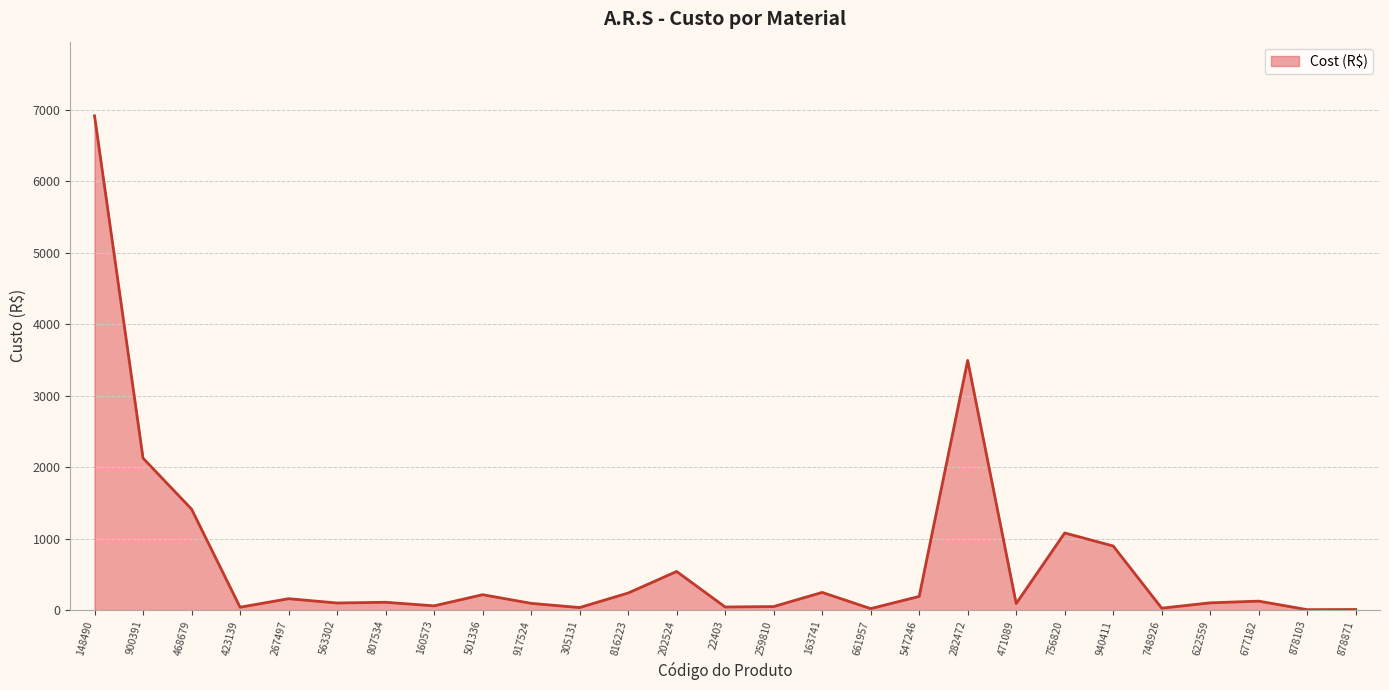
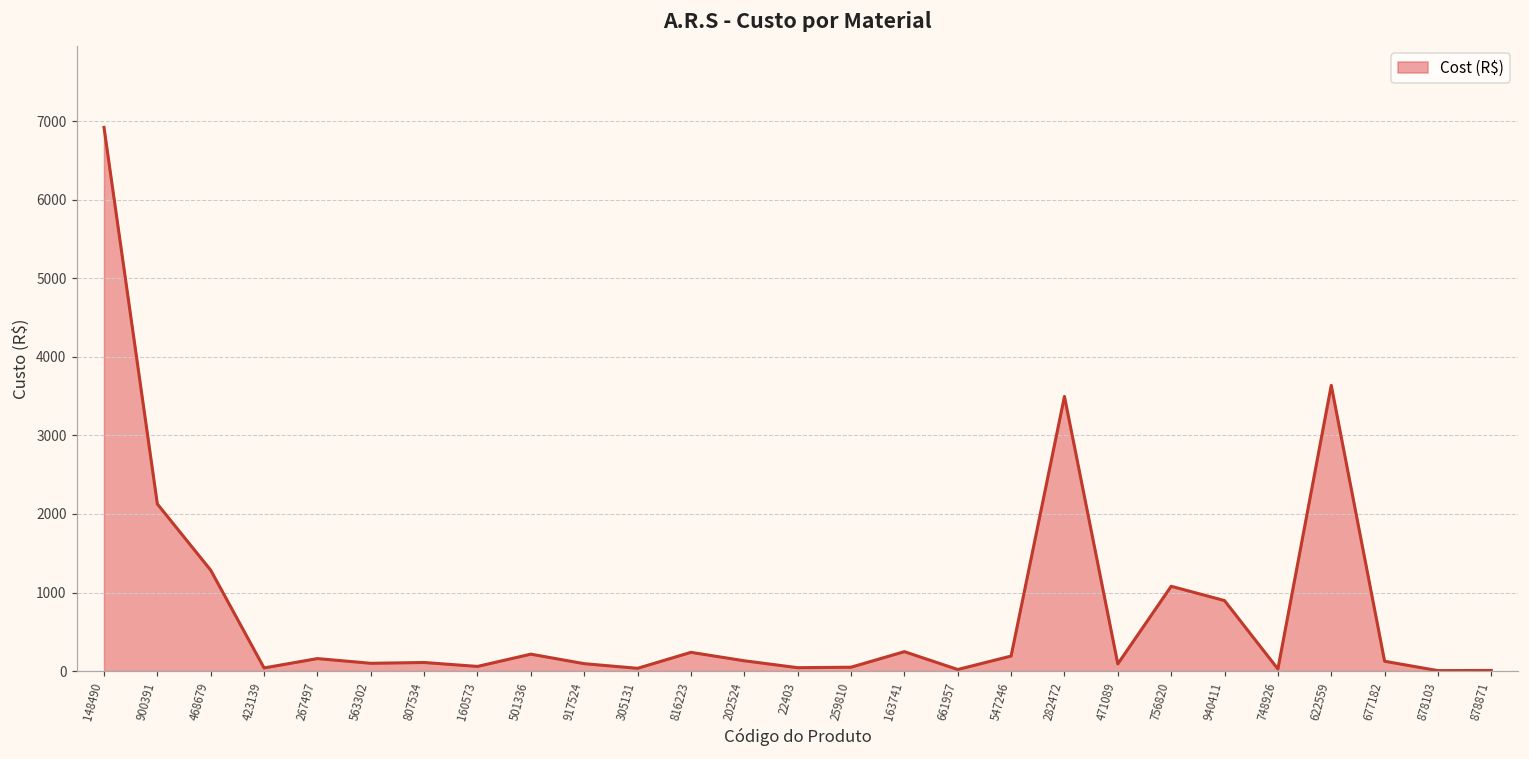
468679: 1400 -> 1300
202524: 500 -> 100
622559: 100 -> 3600
